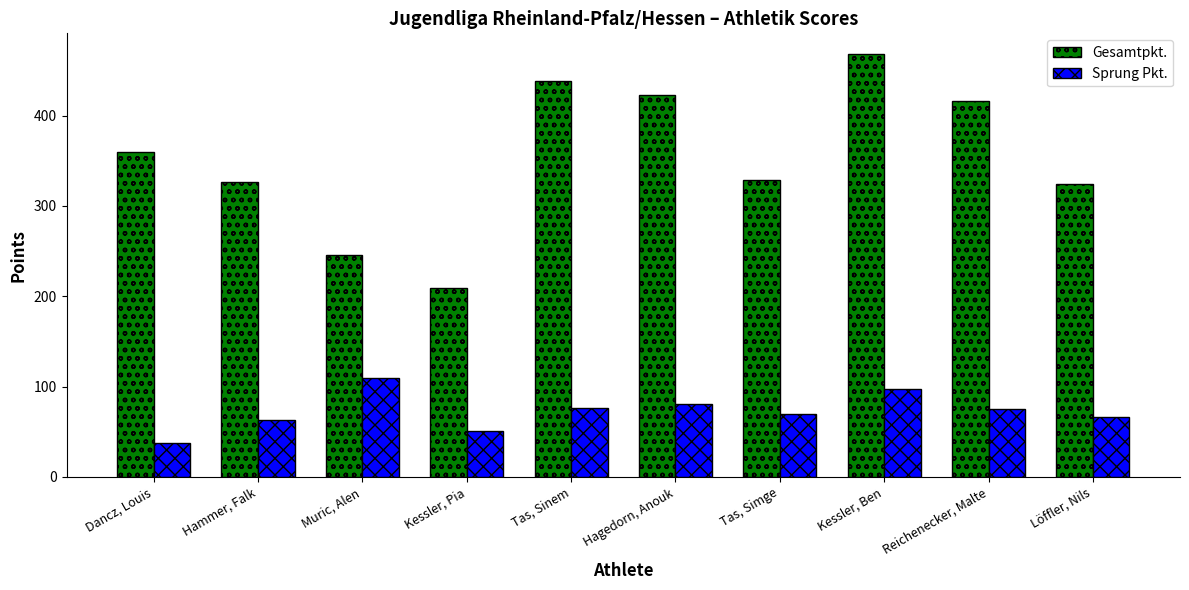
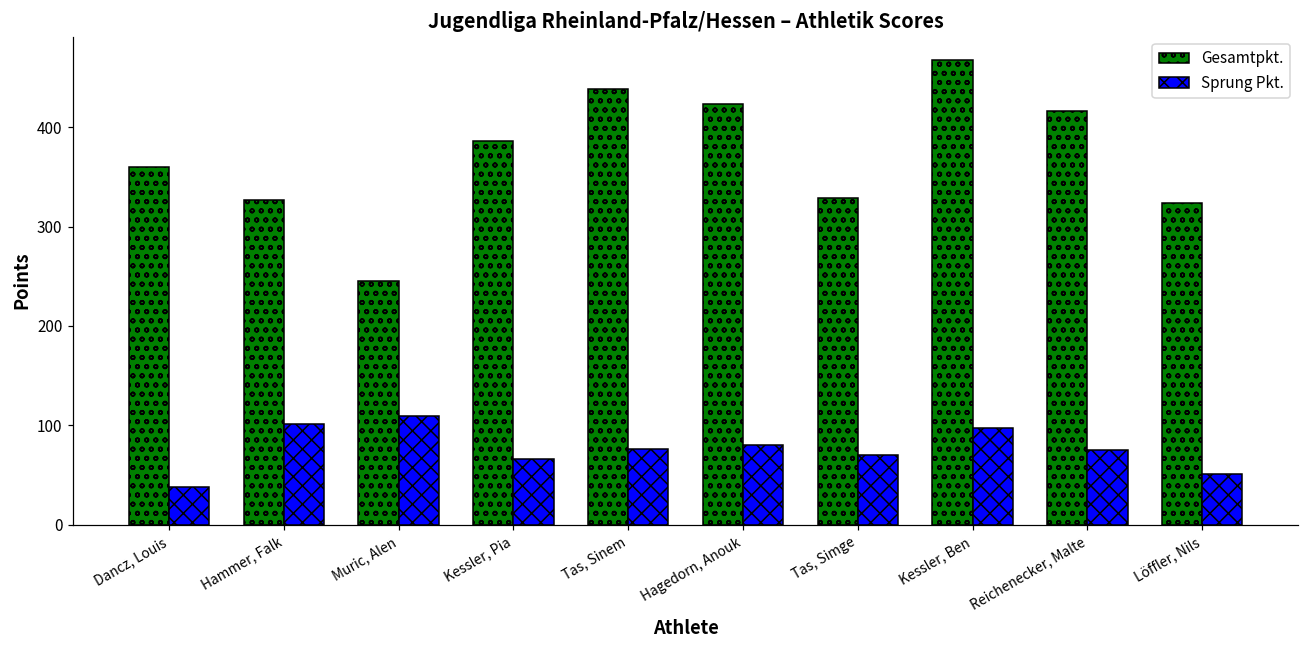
Sprung Pkt., Hammer, Falk: 60 -> 100
Gesamtpkt., Kessler, Pia: 210 -> 390
Sprung Pkt., Kessler, Pia: 50 -> 70
Sprung Pkt., Löffler, Nils: 70 -> 50
